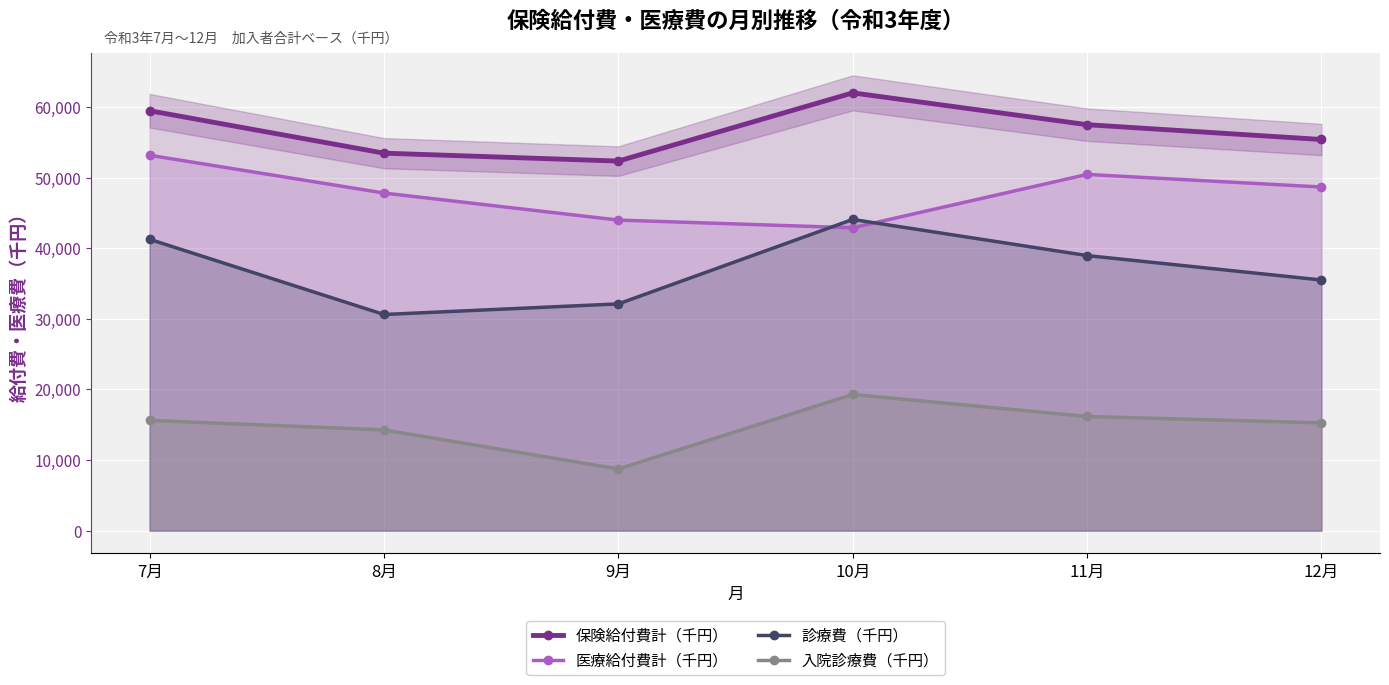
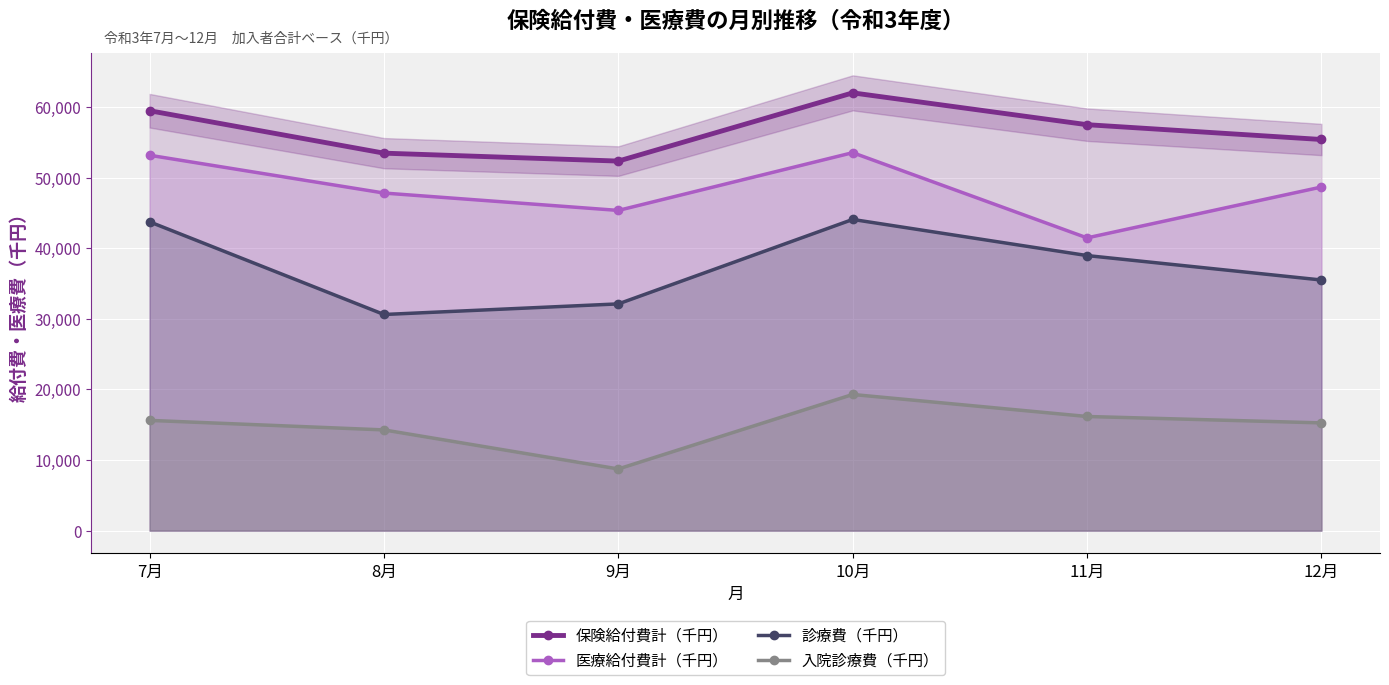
診療費（千円）, 7月: 41,000 -> 44,000
医療給付費計（千円）, 9月: 44,000 -> 45,000
医療給付費計（千円）, 10月: 43,000 -> 54,000
医療給付費計（千円）, 11月: 50,000 -> 41,000
